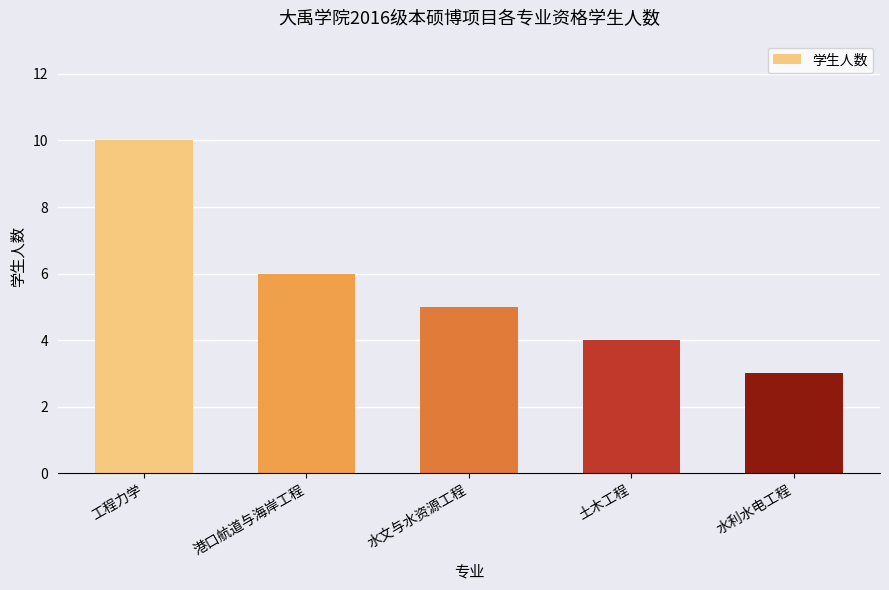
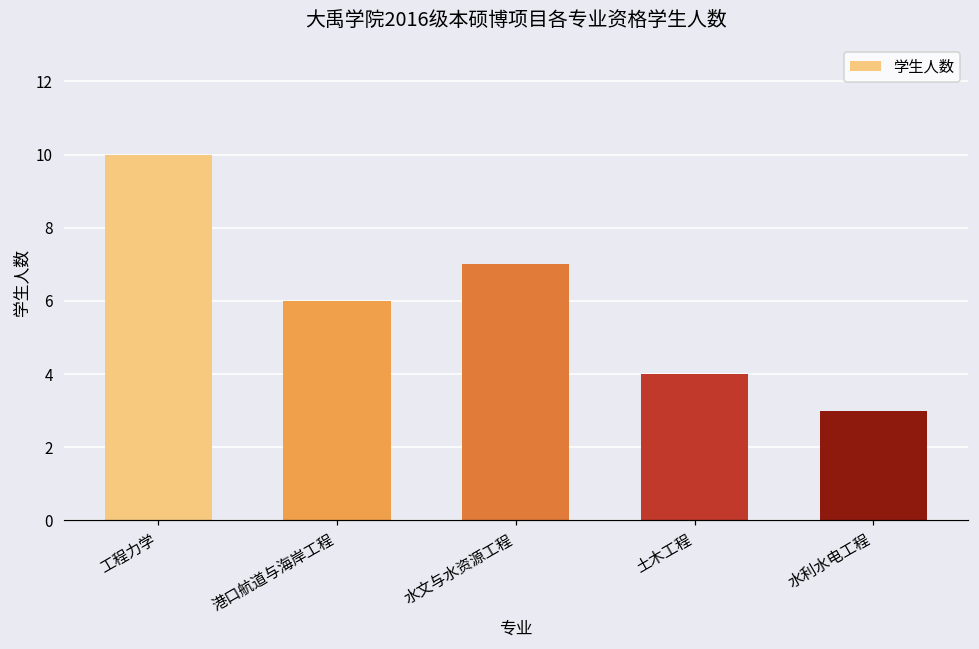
水文与水资源工程: 5 -> 7
